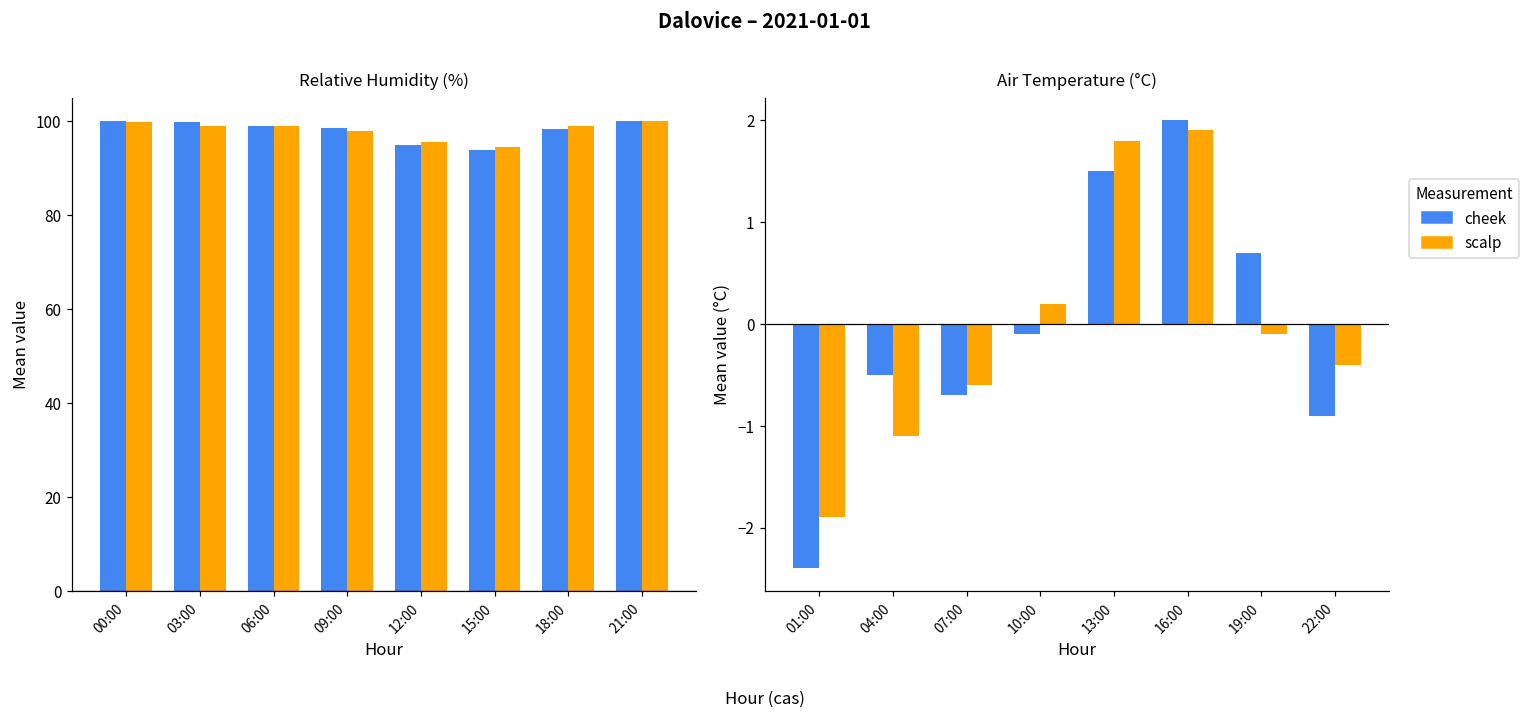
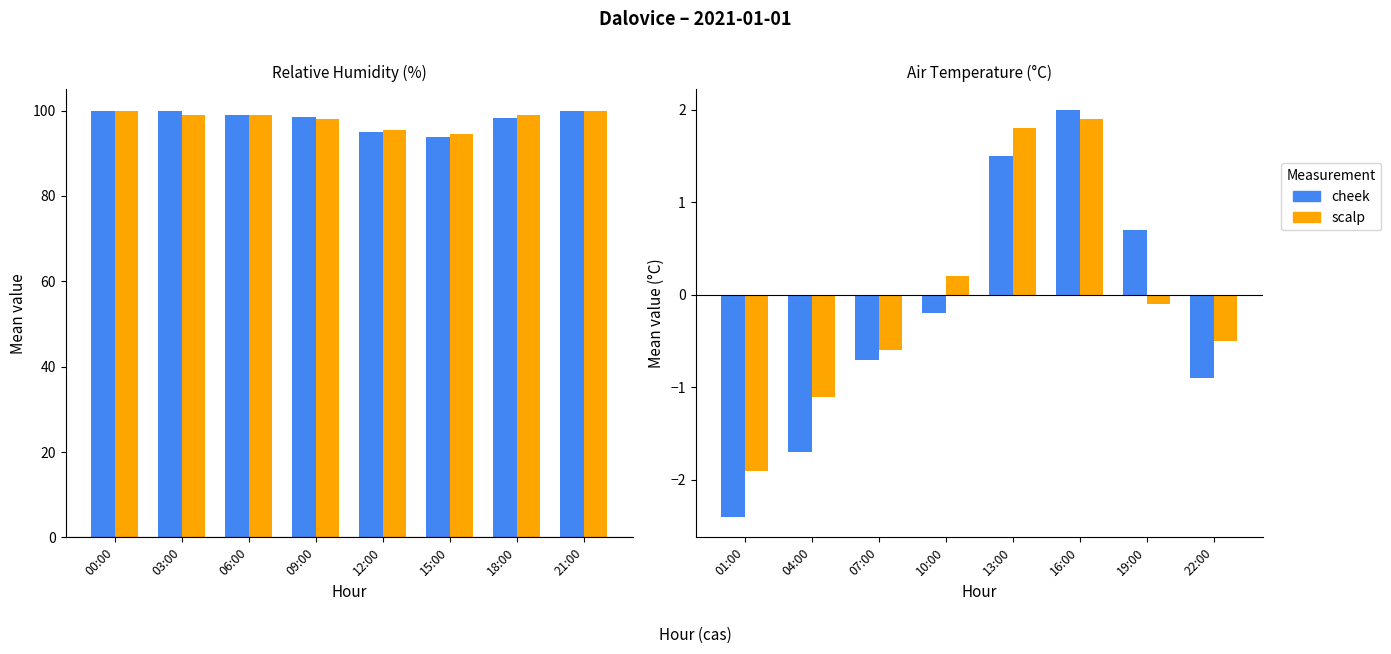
Air Temperature (°C), cheek, 04:00: -0.5 -> -1.7
Air Temperature (°C), cheek, 10:00: -0.1 -> -0.2
Air Temperature (°C), scalp, 22:00: -0.4 -> -0.5
